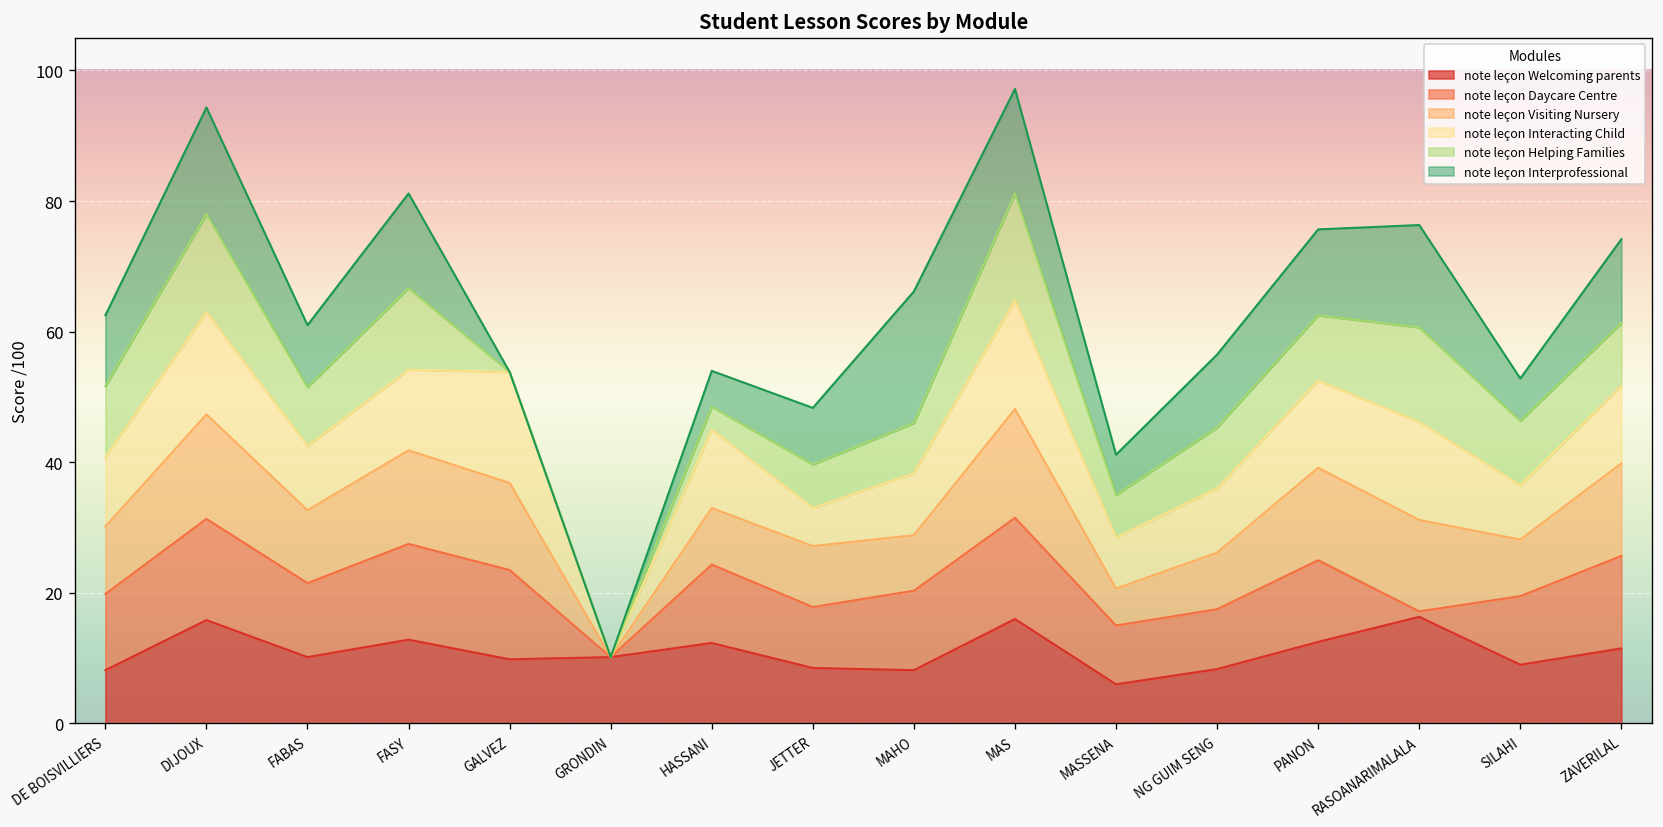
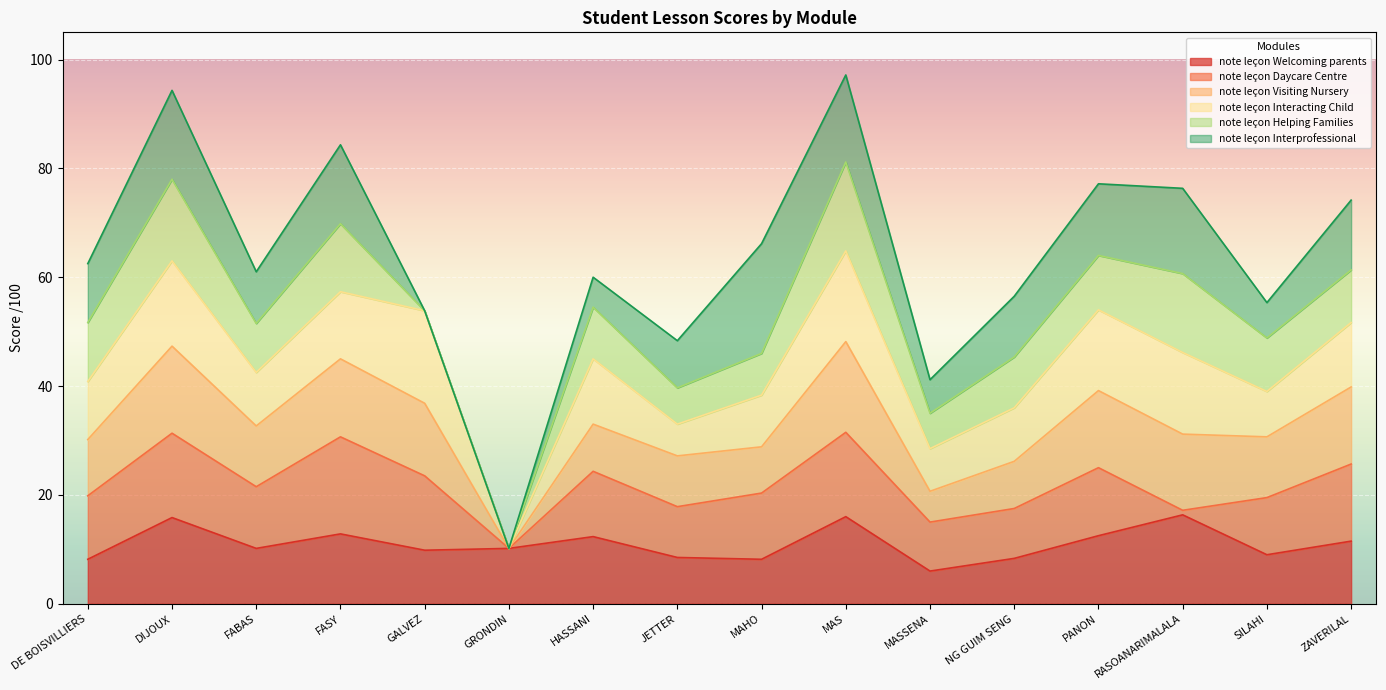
note leçon Daycare Centre, FASY: 15 -> 18
note leçon Helping Families, HASSANI: 4 -> 10
note leçon Interacting Child, PANON: 13 -> 15
note leçon Visiting Nursery, SILAHI: 9 -> 11
